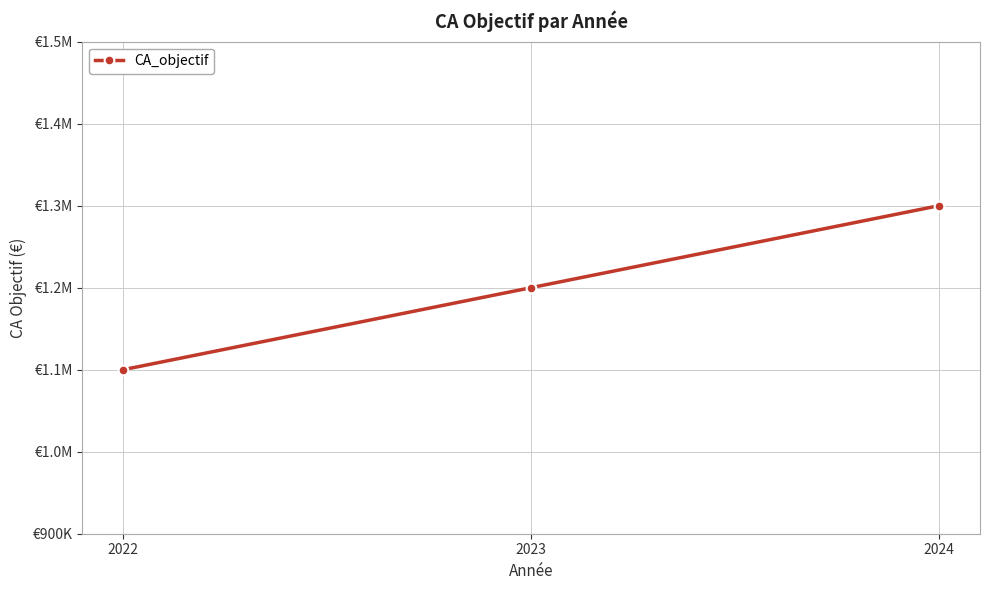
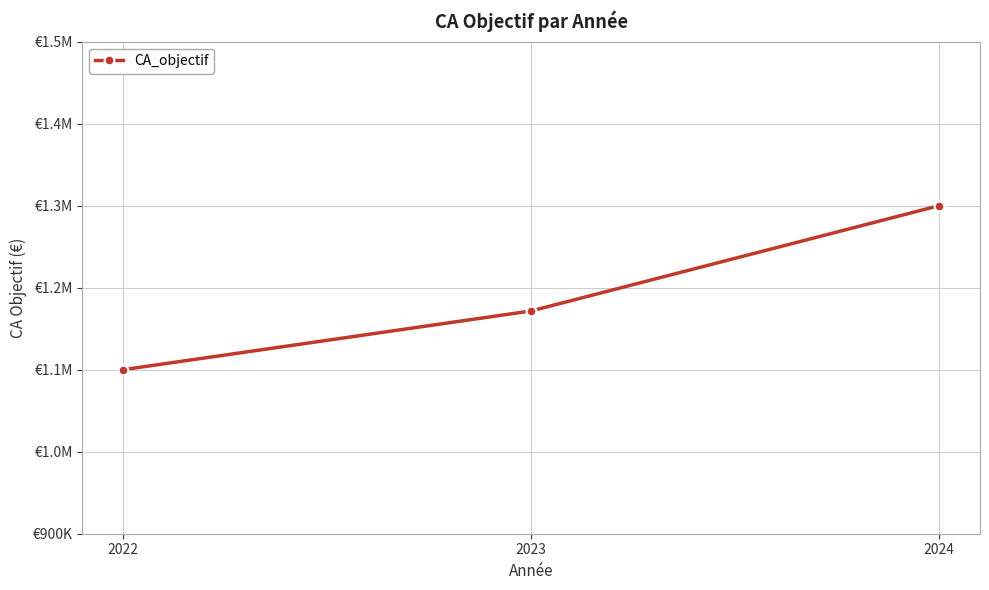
2023: €1200000 -> €1170000
